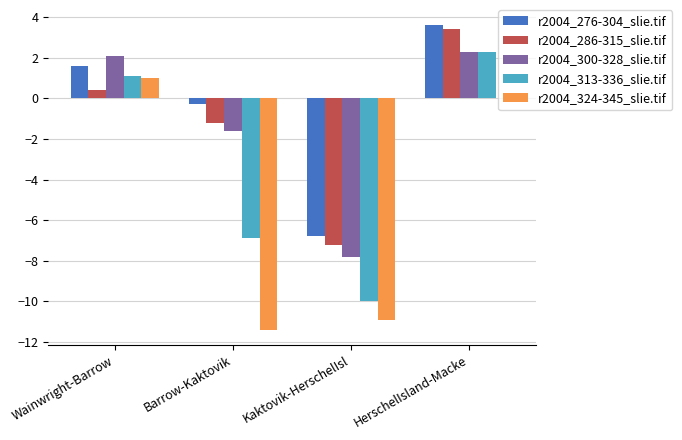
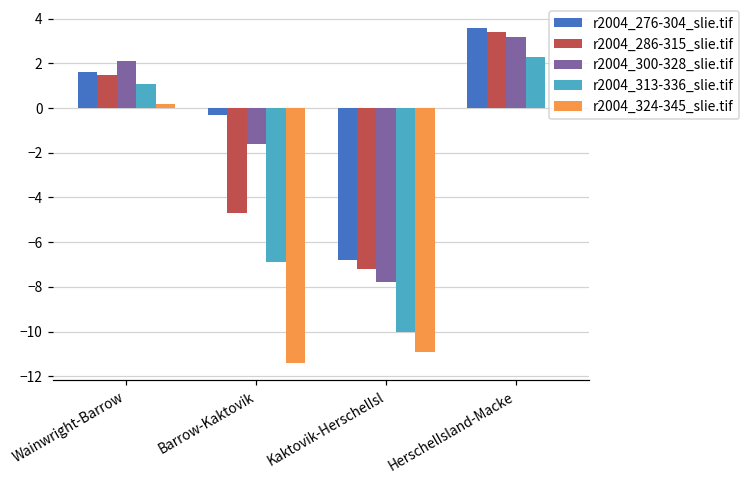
r2004_286-315_slie.tif, Wainwright-Barrow: 0.4 -> 1.5
r2004_324-345_slie.tif, Wainwright-Barrow: 1.0 -> 0.2
r2004_286-315_slie.tif, Barrow-Kaktovik: -1.2 -> -4.7
r2004_300-328_slie.tif, HerschelIsland-Macke: 2.3 -> 3.2
